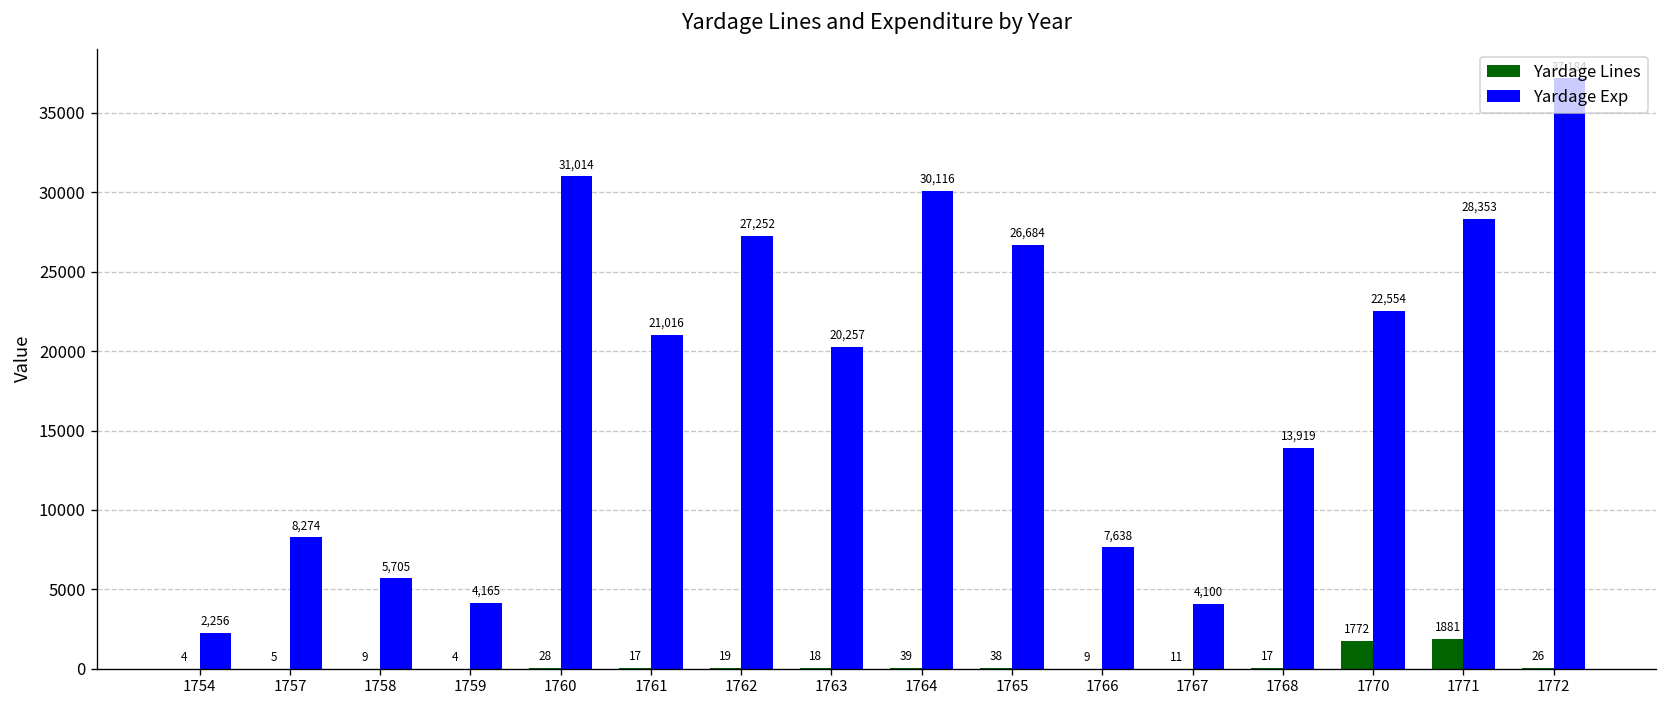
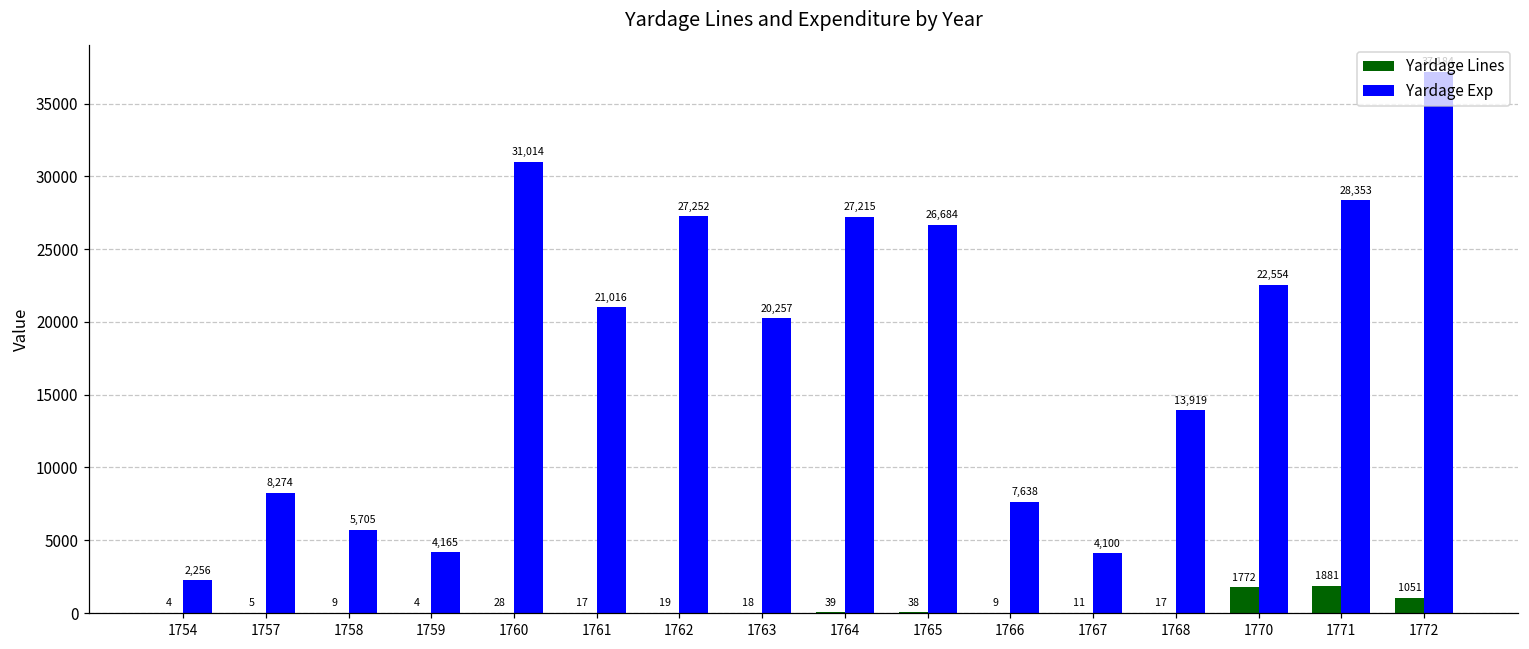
Yardage Exp, 1764: 30,116 -> 27,215
Yardage Lines, 1772: 26 -> 1051
